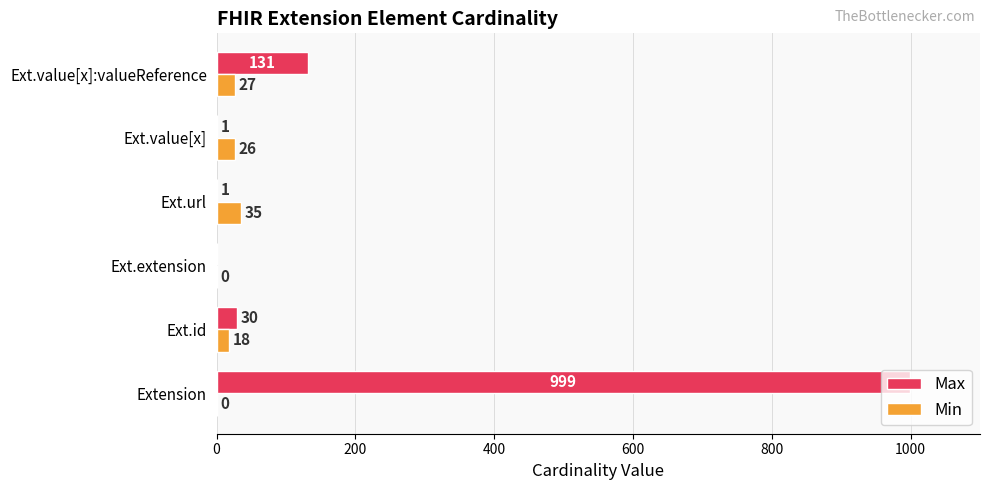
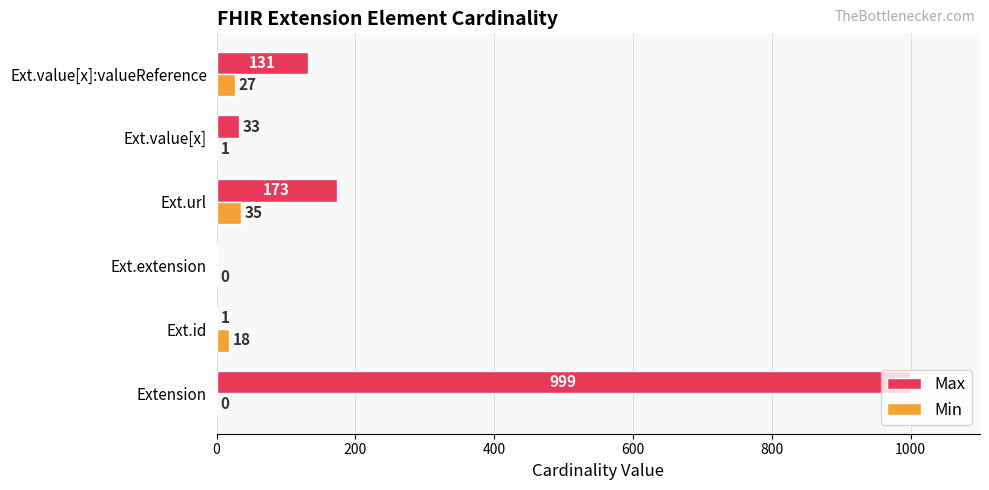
Max, Ext.value[x]: 1 -> 33
Min, Ext.value[x]: 26 -> 1
Max, Ext.url: 1 -> 173
Max, Ext.id: 30 -> 1
